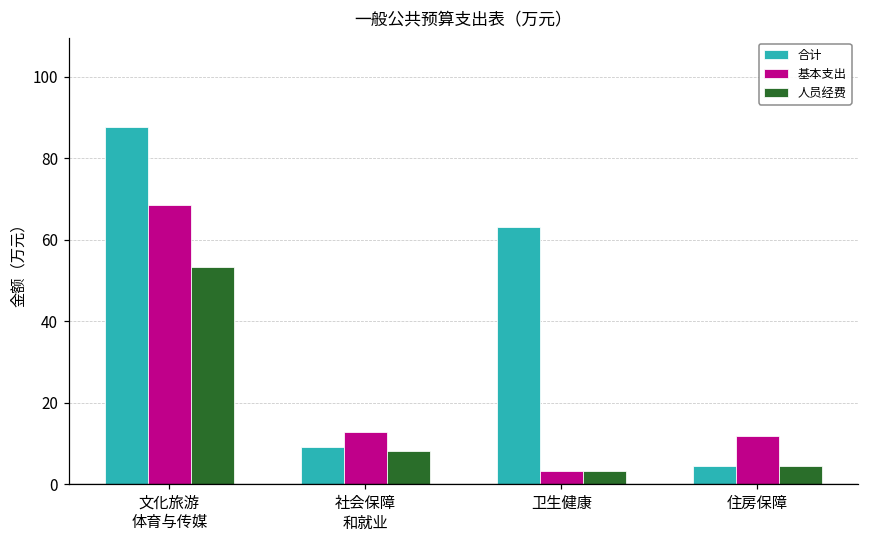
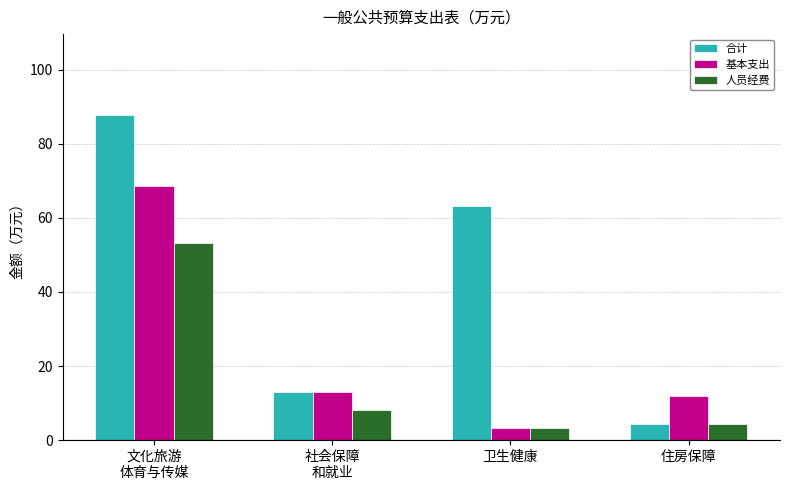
合计, 社会保障 和就业: 9 -> 13
